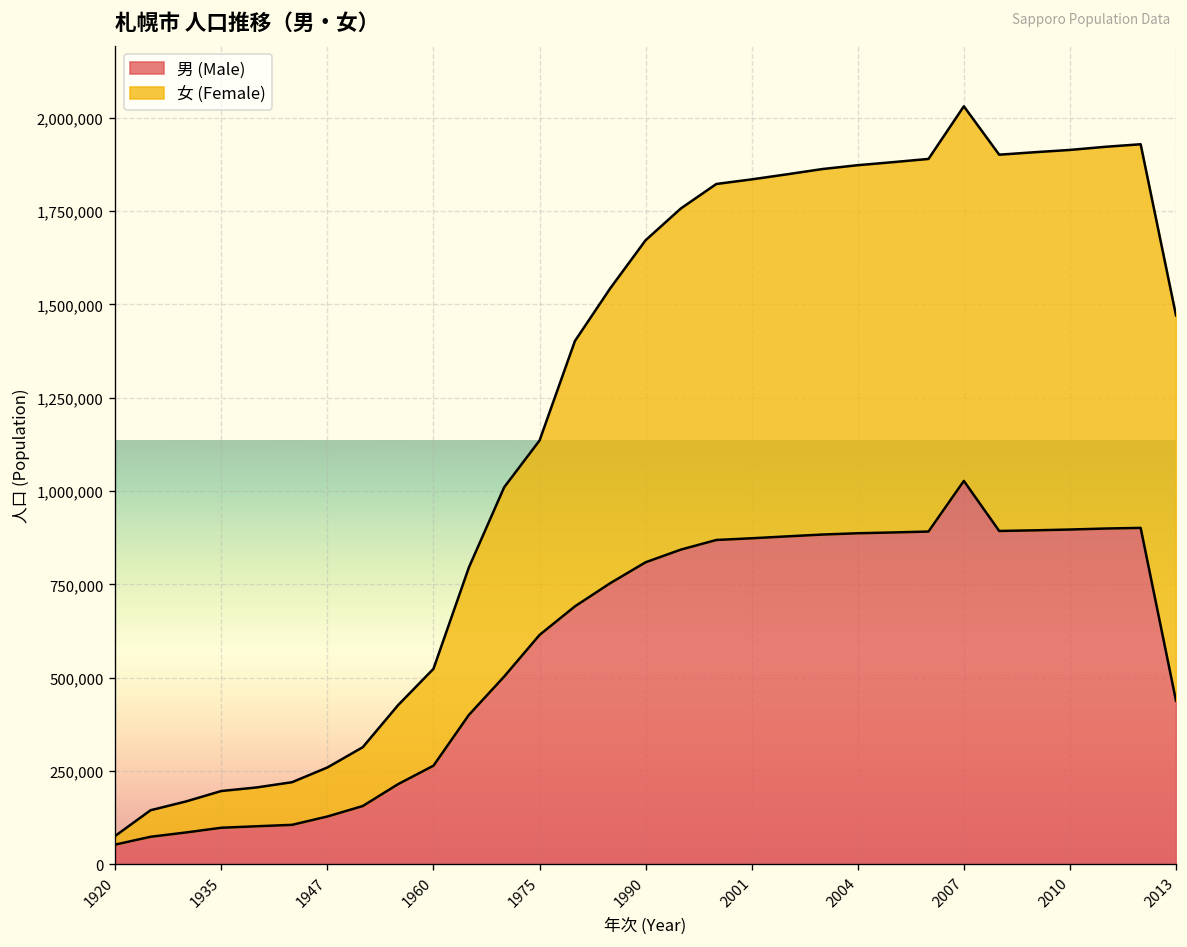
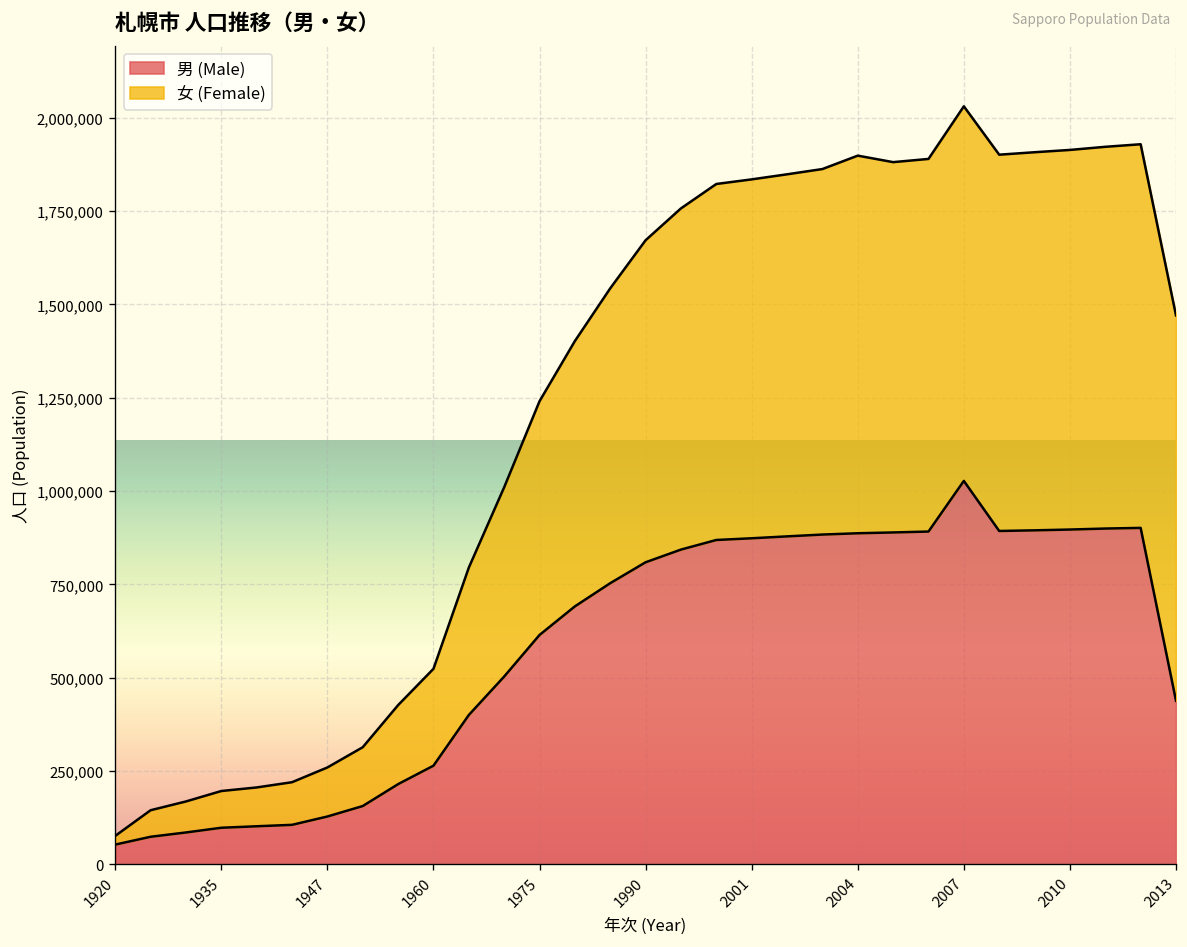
女 (Female), 1975: 520,000 -> 630,000
女 (Female), 2004: 990,000 -> 1,010,000
